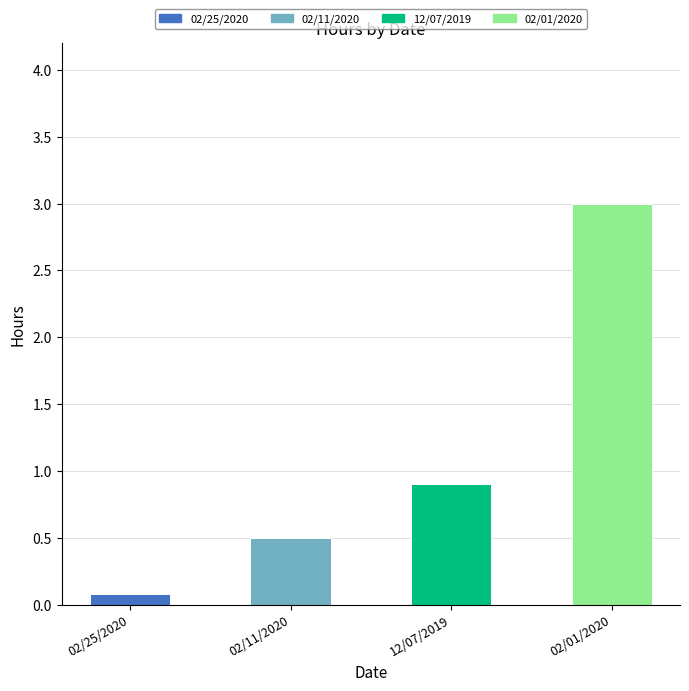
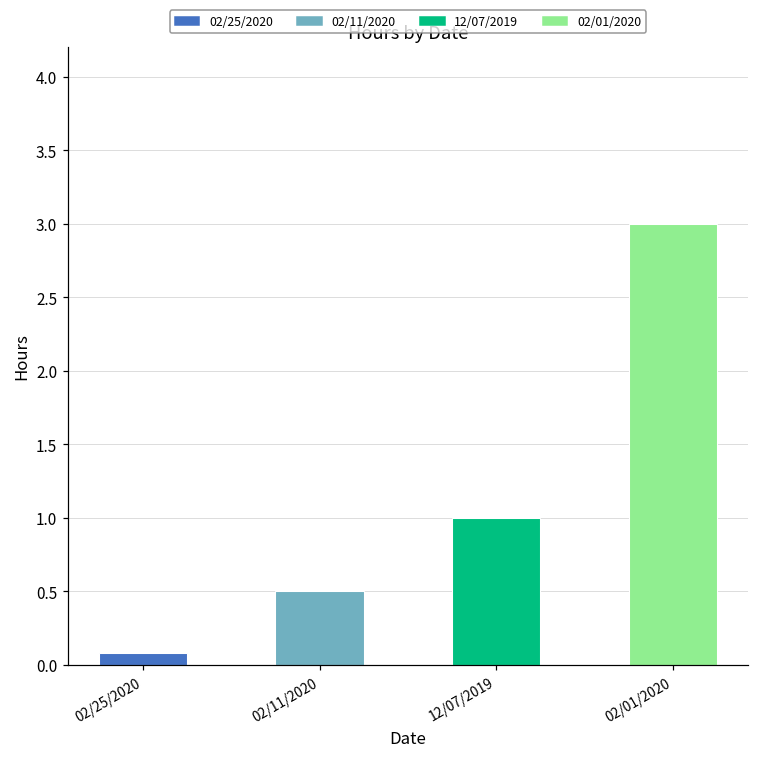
12/07/2019: 0.9 -> 1.0
